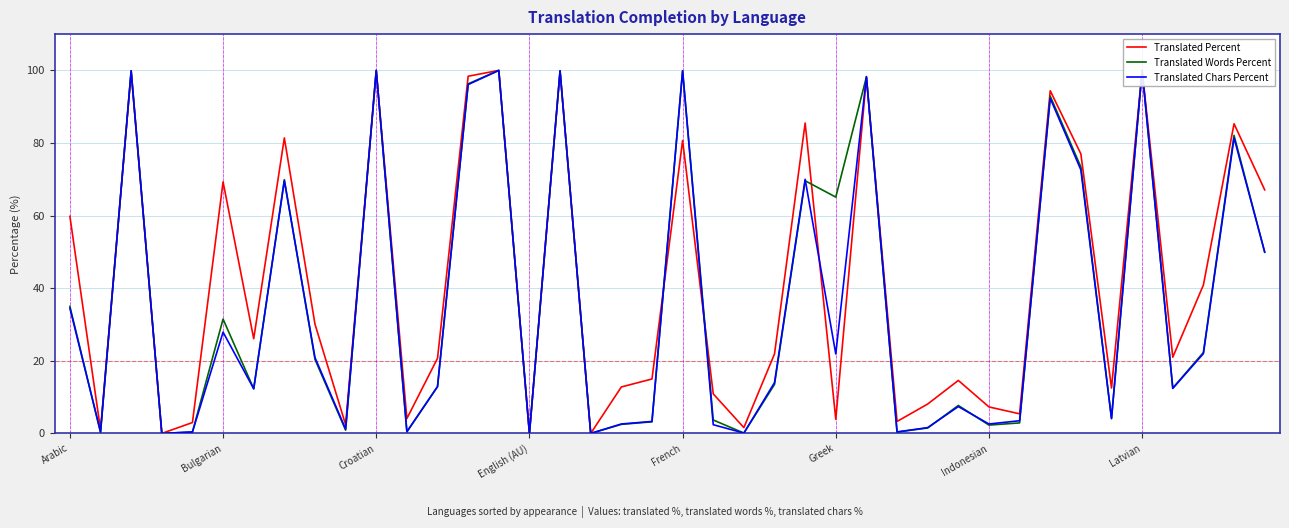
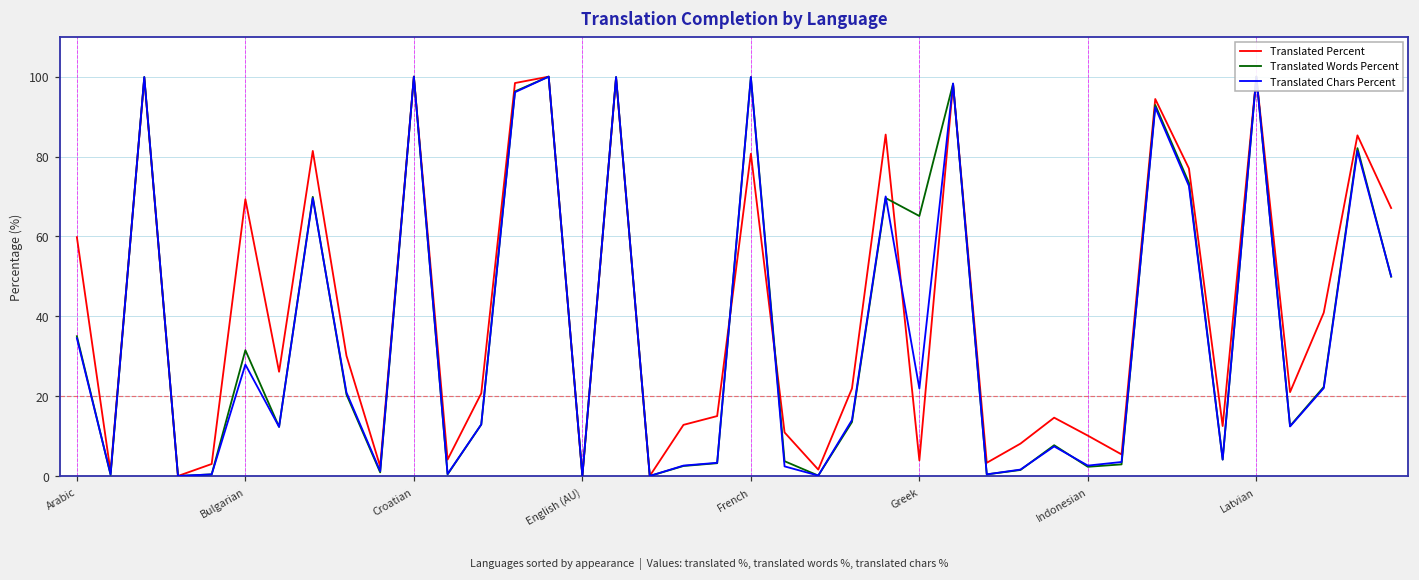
Translated Percent, Indonesian: 7 -> 10
